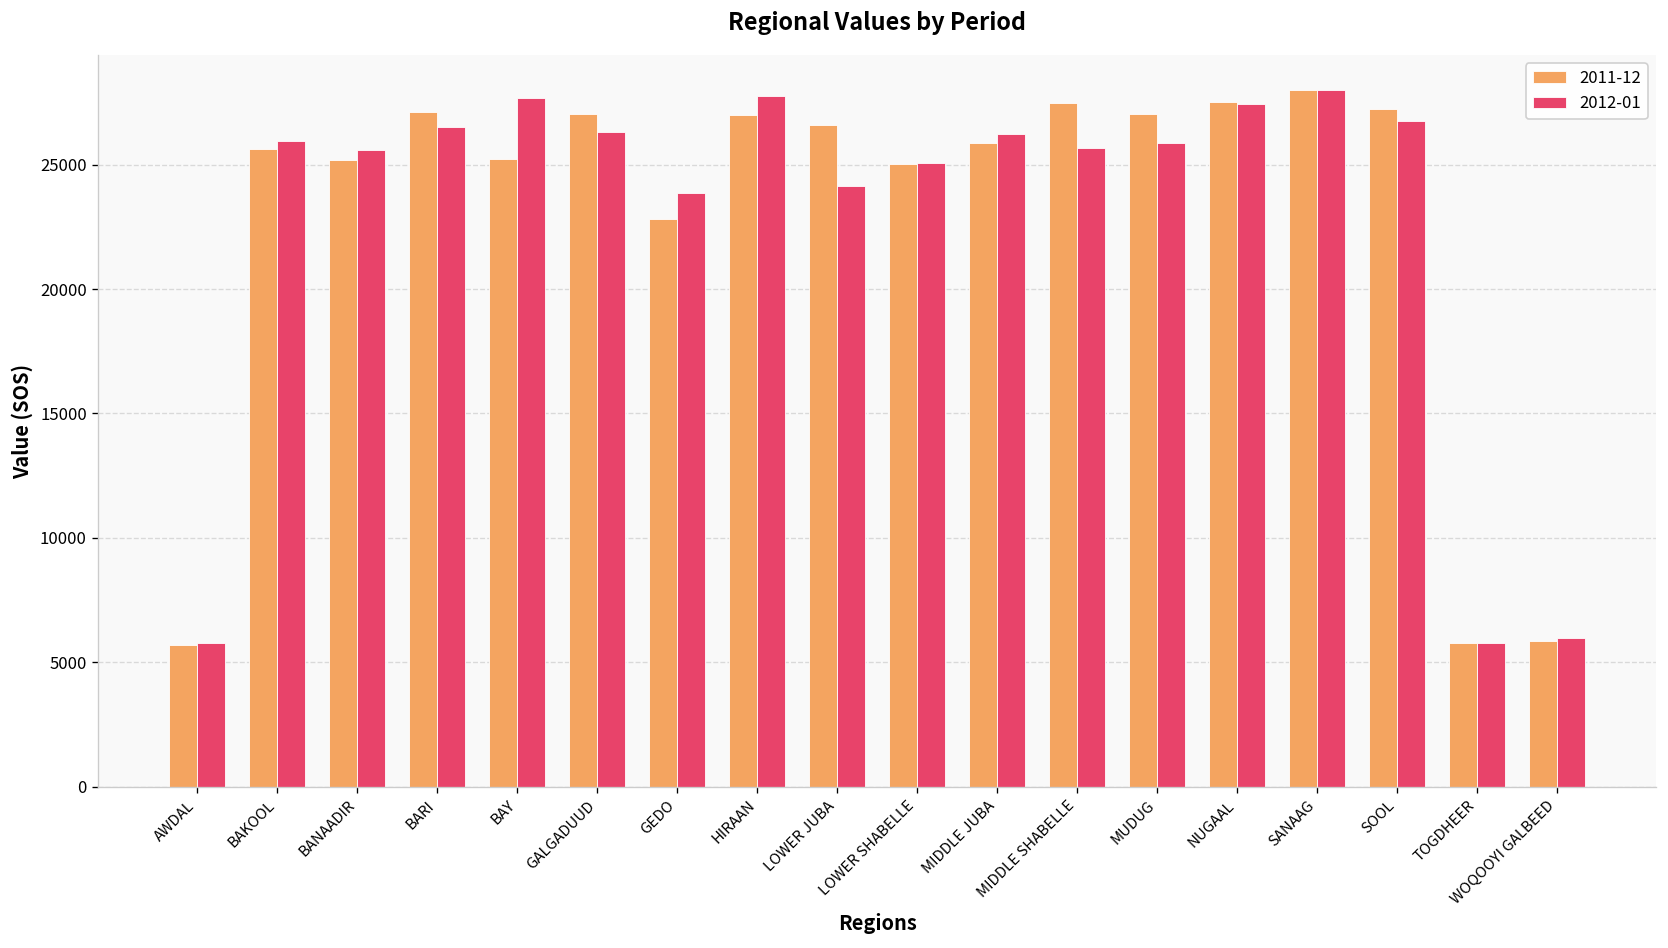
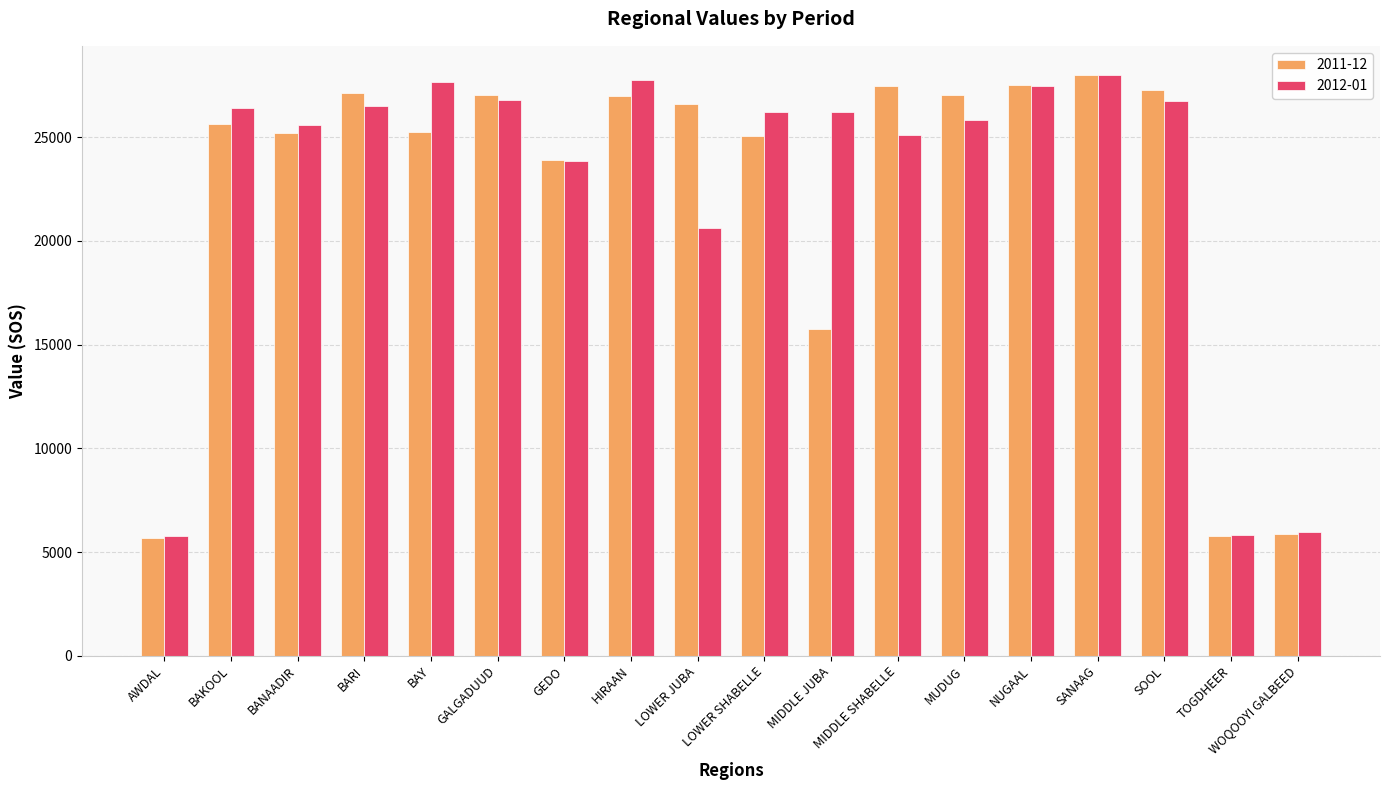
2012-01, BAKOOL: 25900 -> 26400
2012-01, GALGADUUD: 26300 -> 26800
2011-12, GEDO: 22800 -> 23900
2012-01, LOWER JUBA: 24100 -> 20600
2012-01, LOWER SHABELLE: 25100 -> 26200
2011-12, MIDDLE JUBA: 25900 -> 15700
2012-01, MIDDLE SHABELLE: 25700 -> 25100
